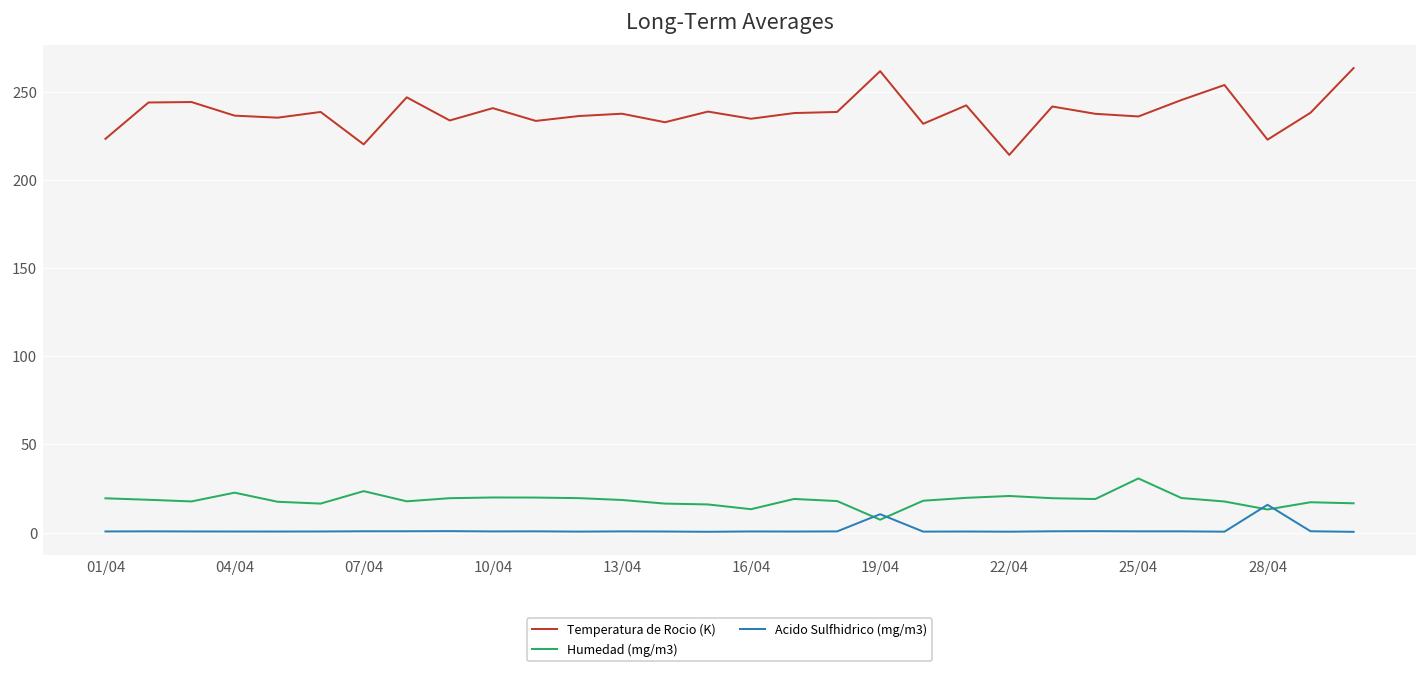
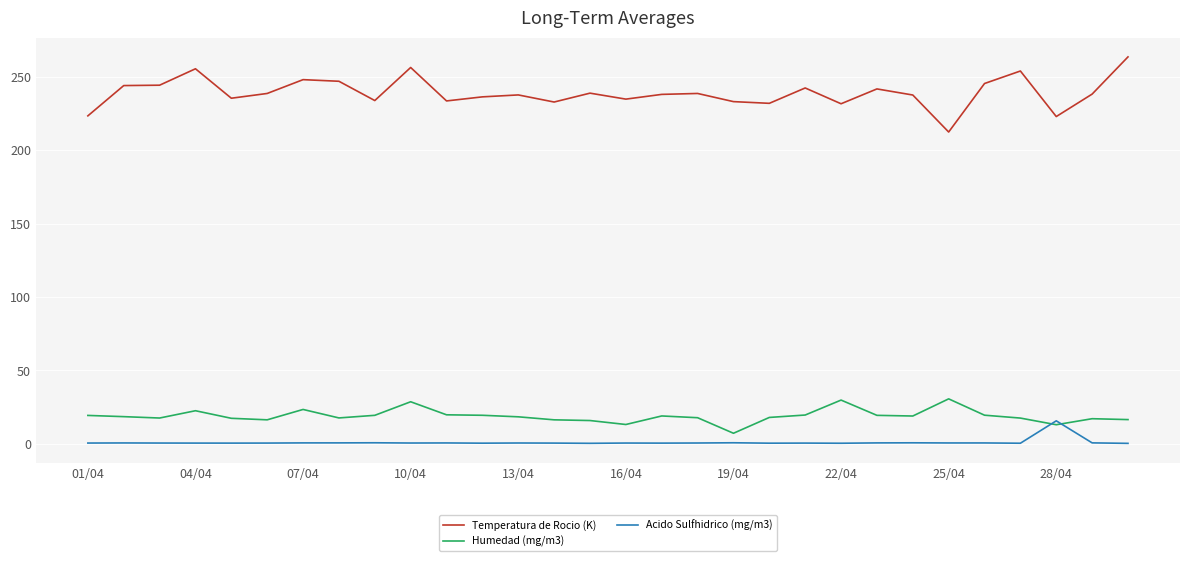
Temperatura de Rocio (K), 04/04: 236 -> 255
Temperatura de Rocio (K), 07/04: 220 -> 248
Temperatura de Rocio (K), 10/04: 241 -> 256
Humedad (mg/m3), 10/04: 20 -> 29
Temperatura de Rocio (K), 19/04: 262 -> 233
Acido Sulfhidrico (mg/m3), 19/04: 10 -> 1
Temperatura de Rocio (K), 22/04: 214 -> 232
Humedad (mg/m3), 22/04: 21 -> 30
Temperatura de Rocio (K), 25/04: 236 -> 212
